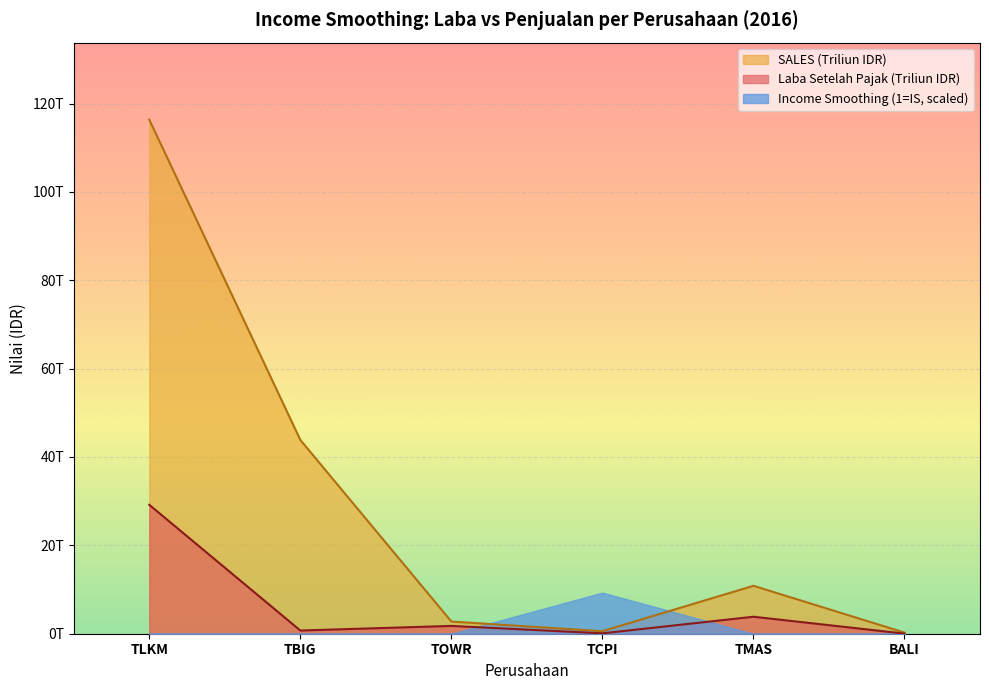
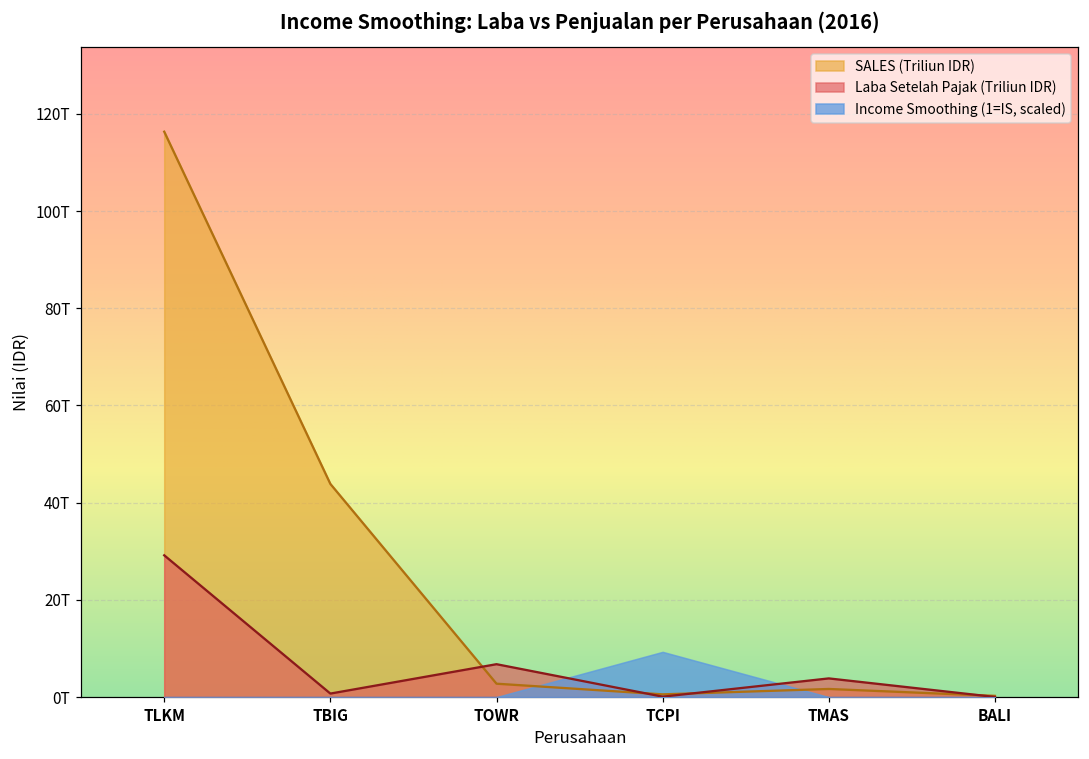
Laba Setelah Pajak (Triliun IDR), TOWR: 2T -> 7T
SALES (Triliun IDR), TMAS: 11T -> 2T
